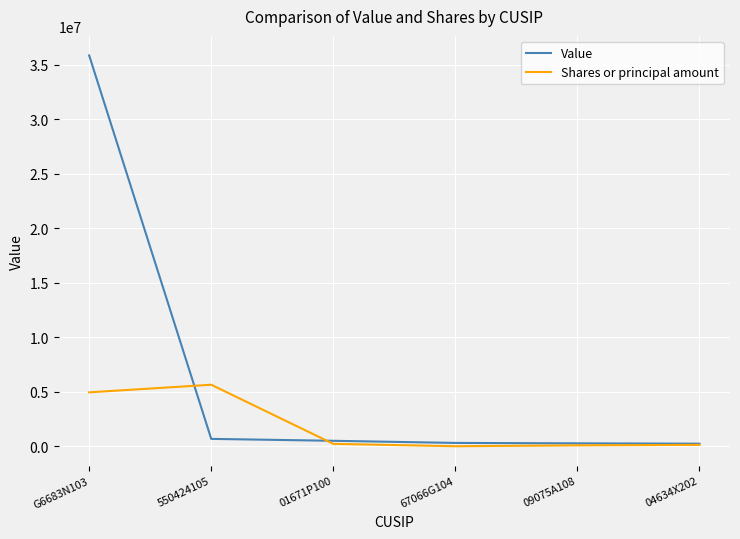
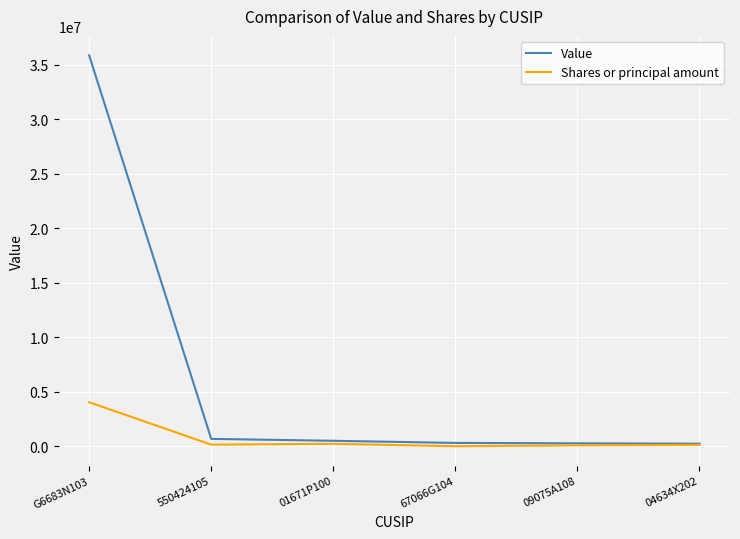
Shares or principal amount, G6683N103: 4900000 -> 4000000
Shares or principal amount, 550424105: 5600000 -> 100000
